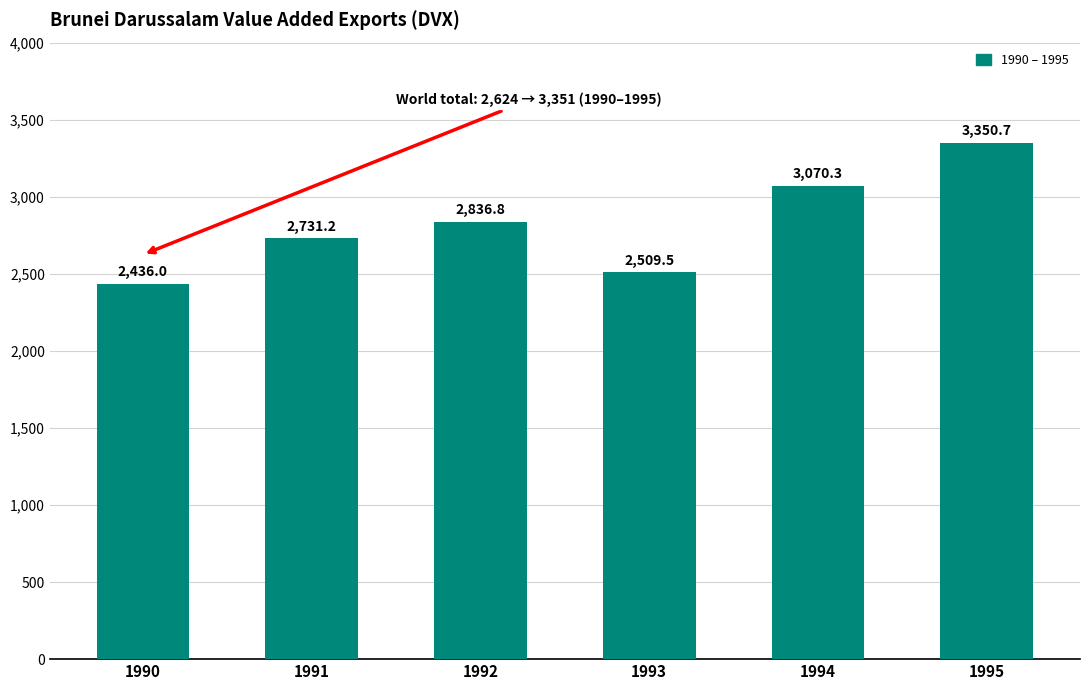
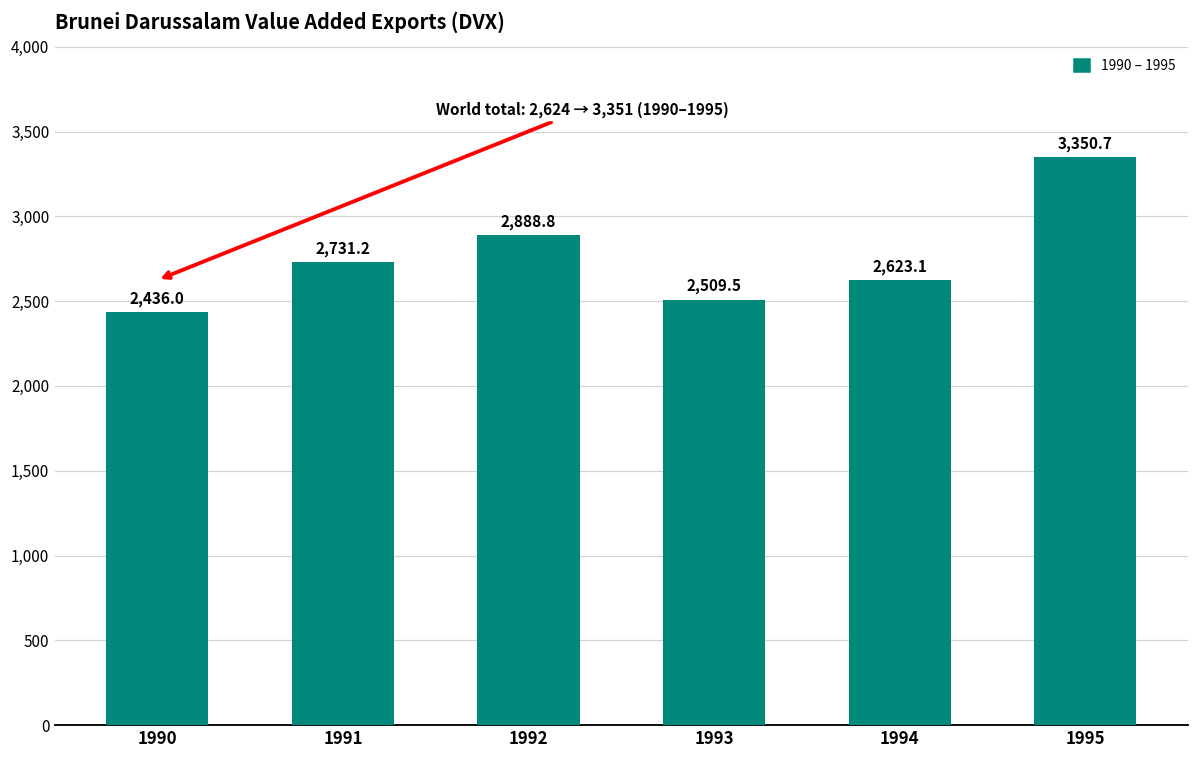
1992: 2,836.8 -> 2,888.8
1994: 3,070.3 -> 2,623.1
